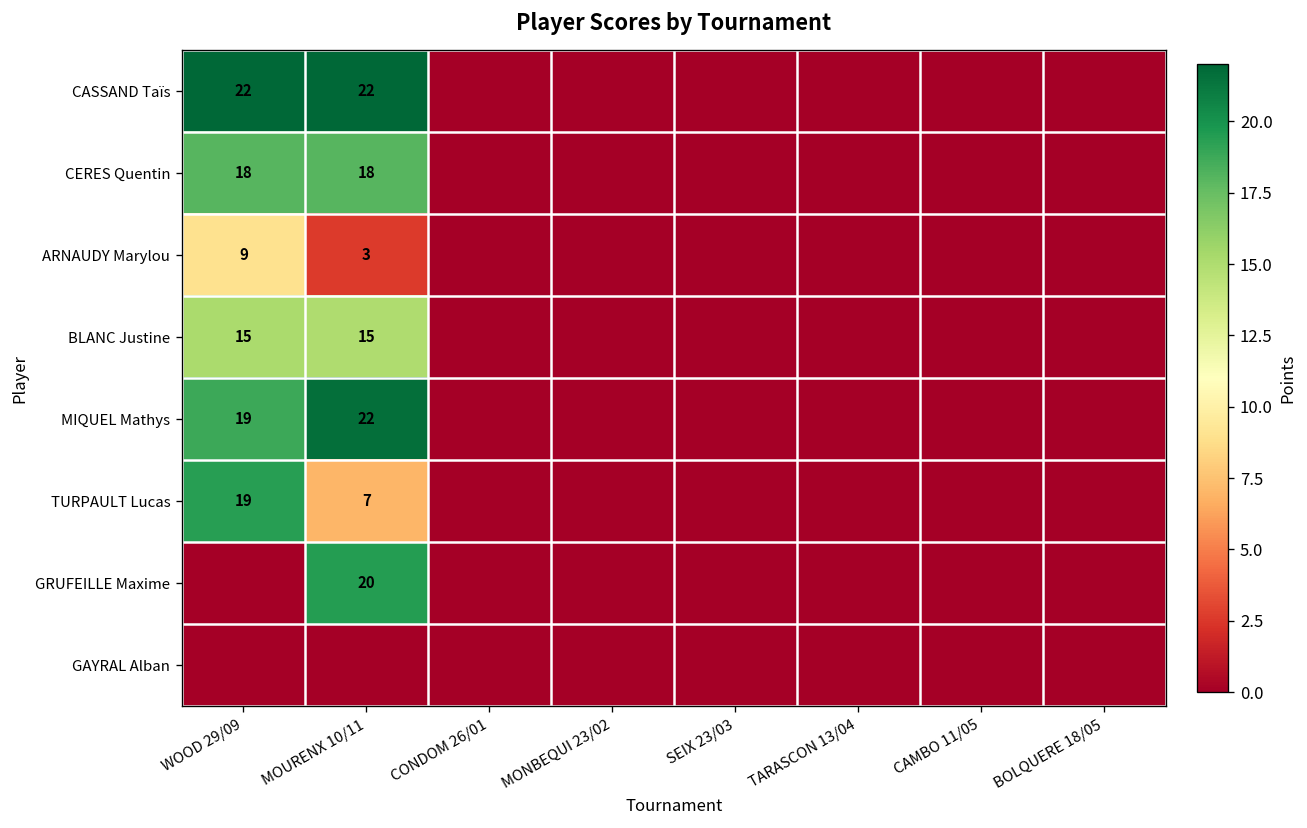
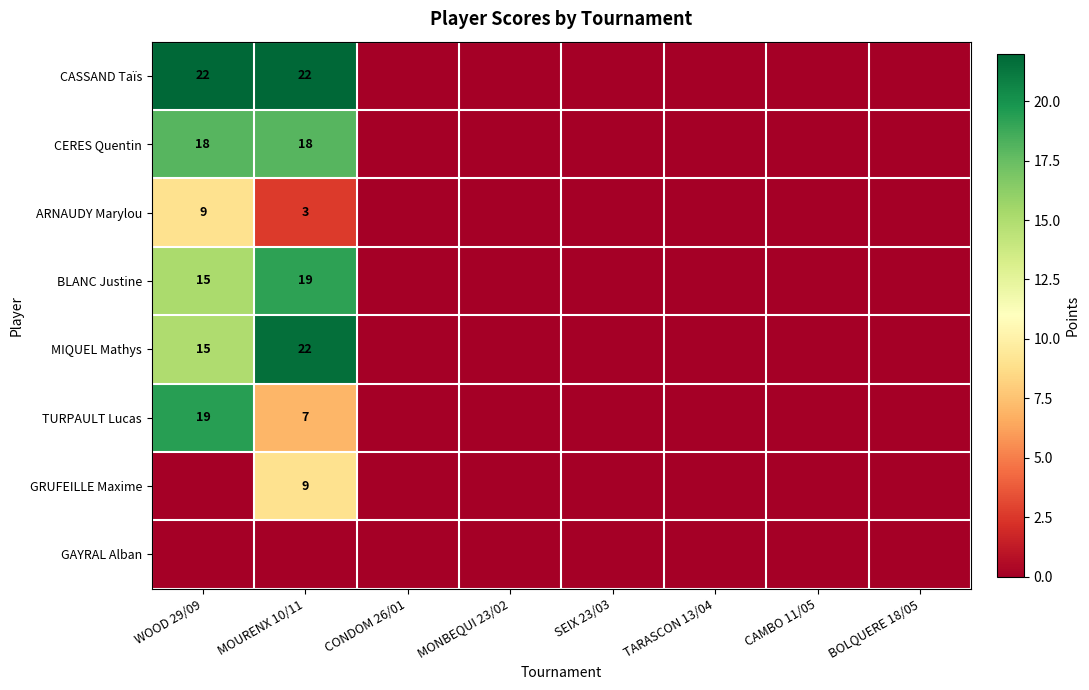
BLANC Justine, MOURENX 10/11: 15 -> 19
MIQUEL Mathys, WOOD 29/09: 19 -> 15
GRUFEILLE Maxime, MOURENX 10/11: 20 -> 9
